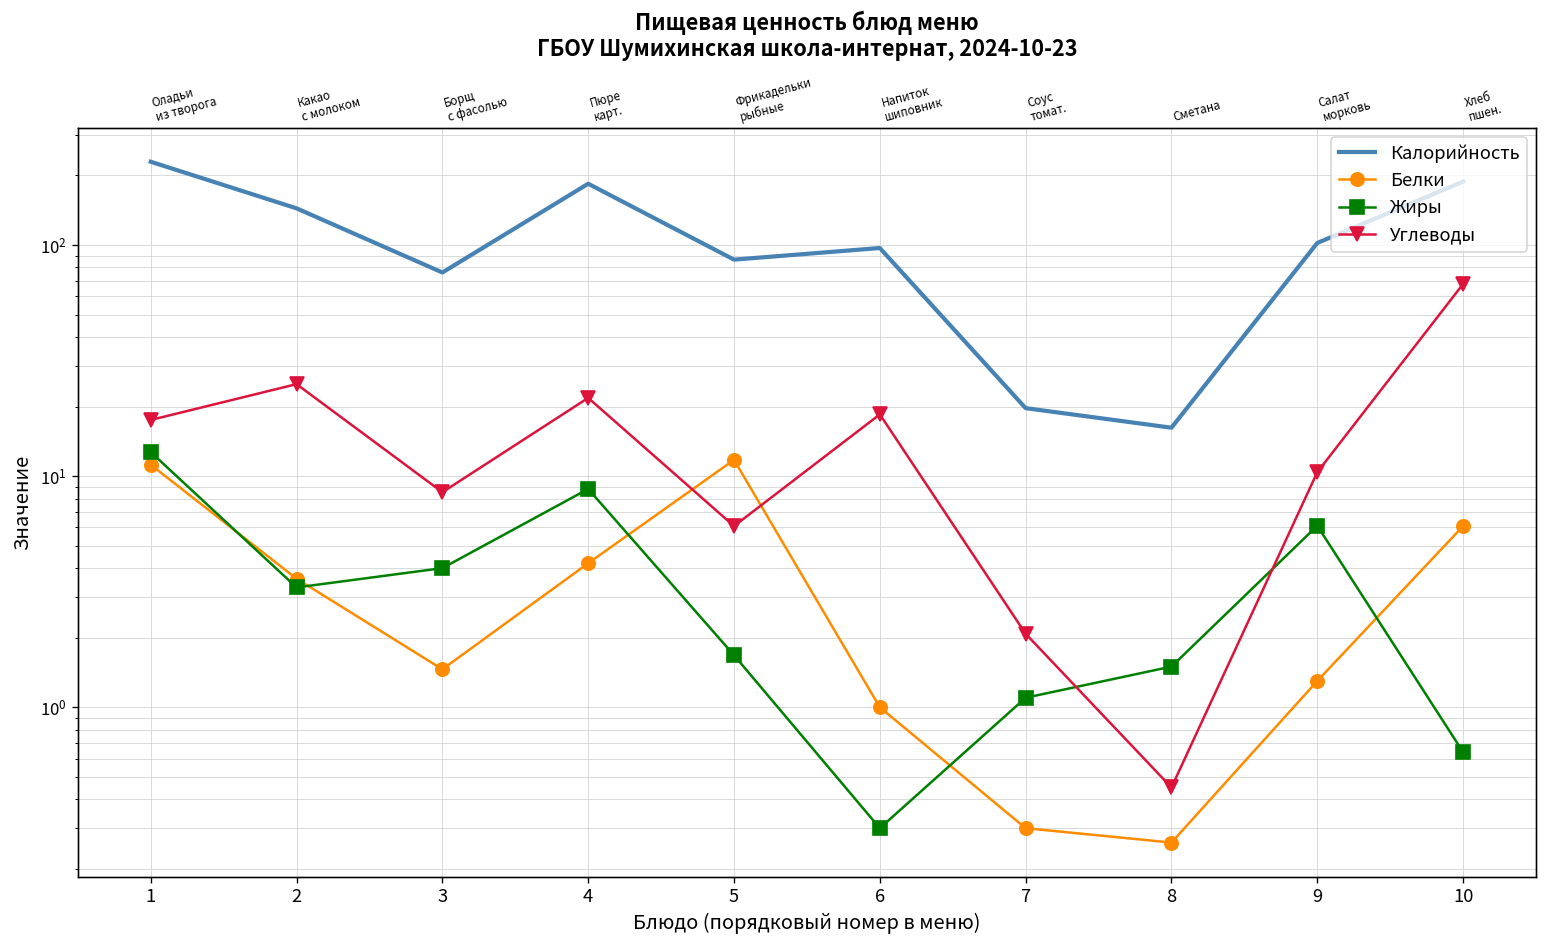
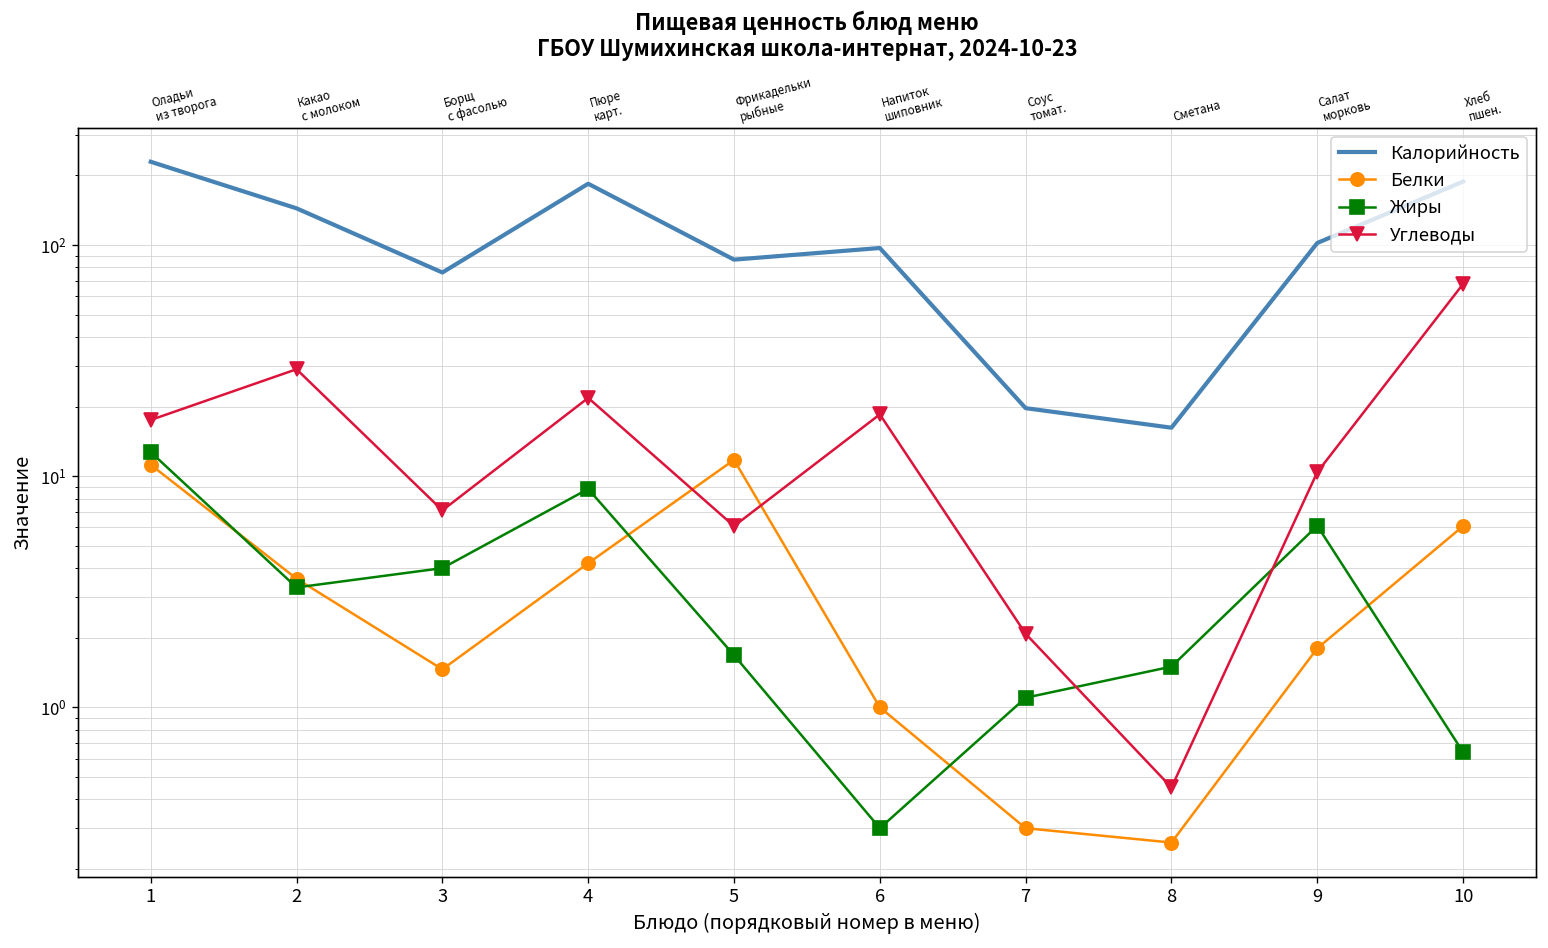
Углеводы, 2: 25 -> 29
Углеводы, 3: 9 -> 7.1
Белки, 9: 1.3 -> 1.8
